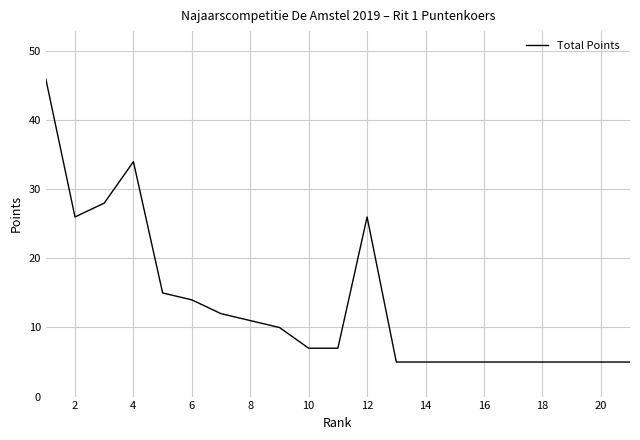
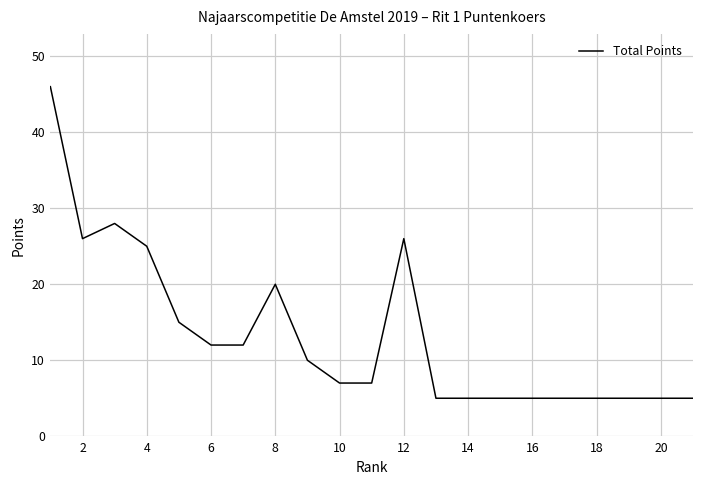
4: 34 -> 25
6: 14 -> 12
8: 11 -> 20
